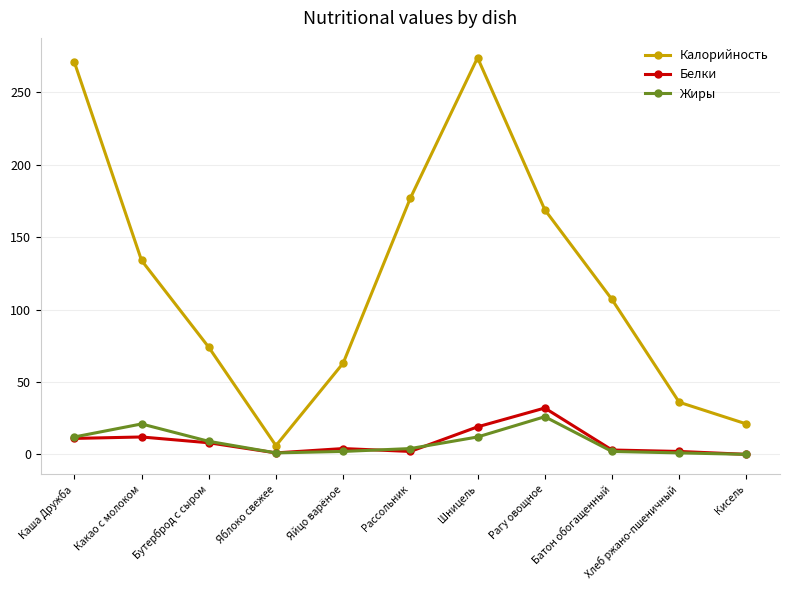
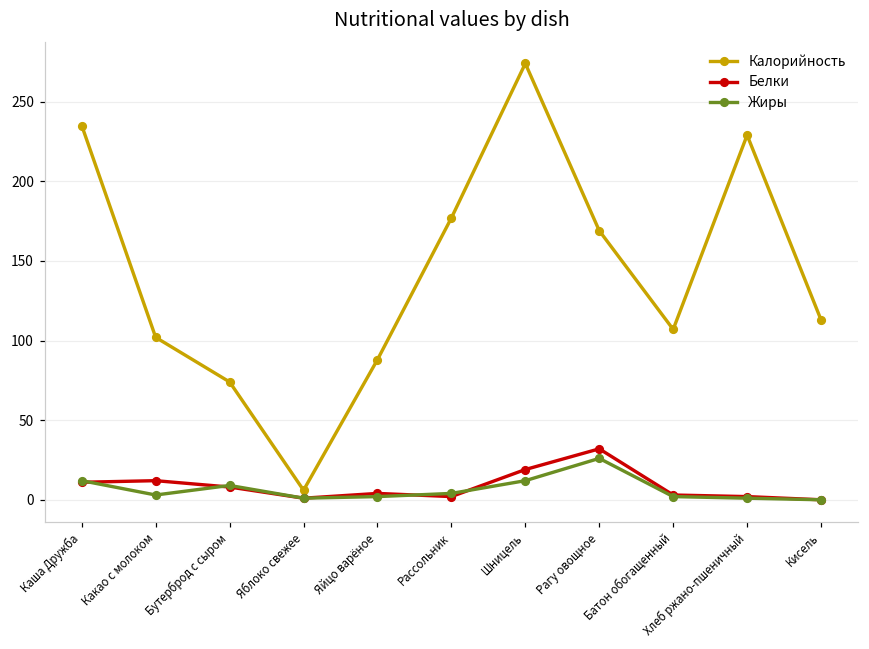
Калорийность, Каша Дружба: 271 -> 235
Калорийность, Какао с молоком: 134 -> 102
Жиры, Какао с молоком: 21 -> 3
Калорийность, Яйцо варёное: 63 -> 88
Калорийность, Хлеб ржано-пшеничный: 36 -> 229
Калорийность, Кисель: 21 -> 113
